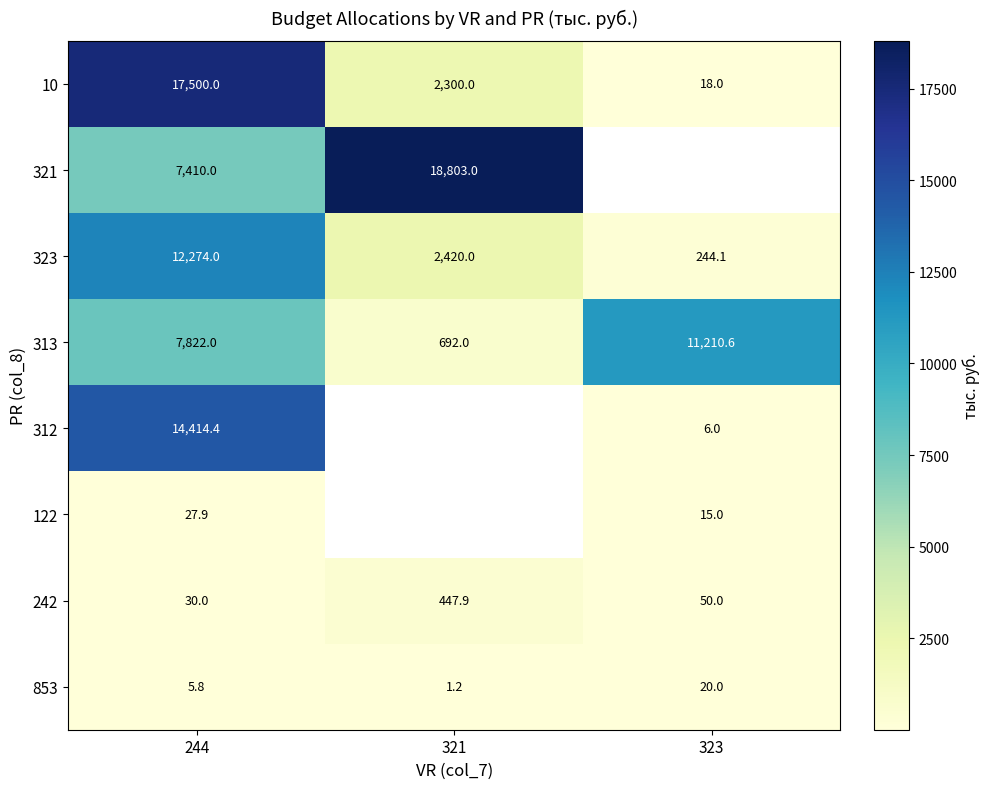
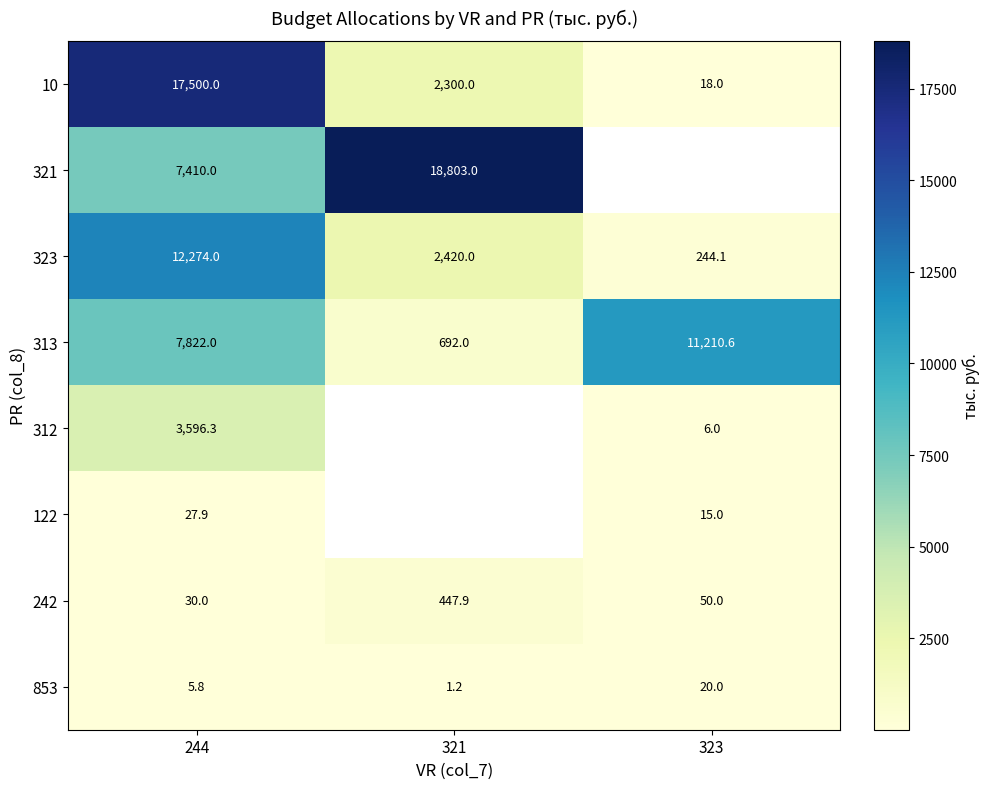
312, 244: 14,414.4 -> 3,596.3
